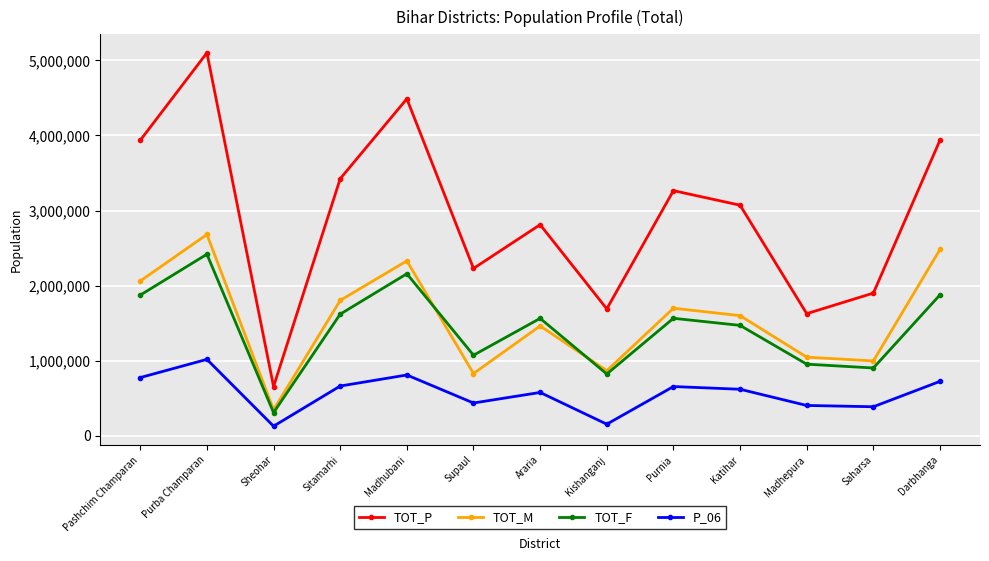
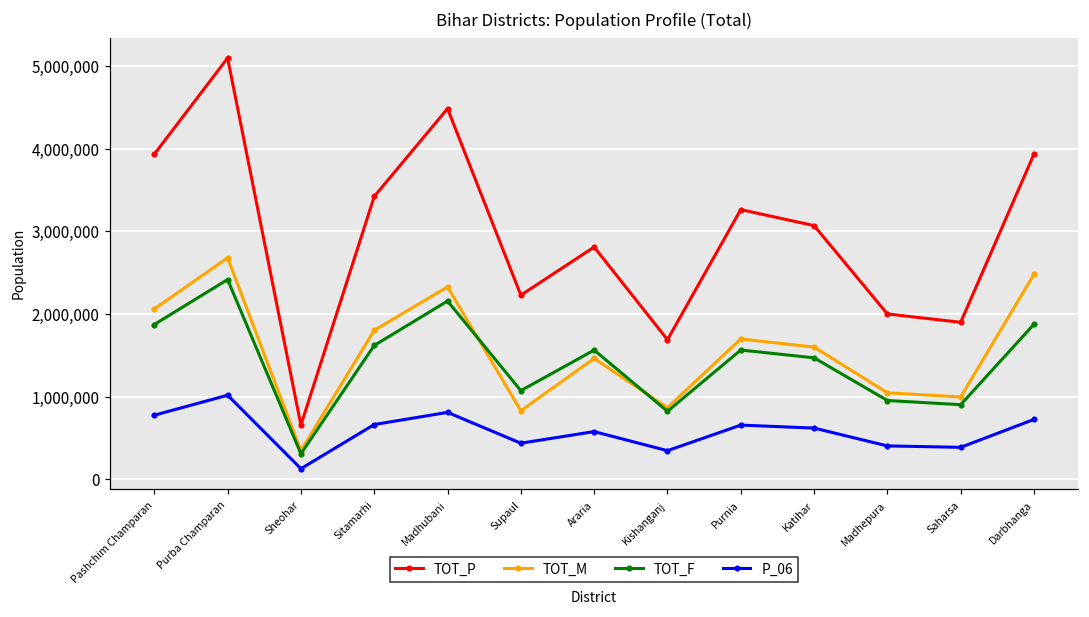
P_06, Kishanganj: 200,000 -> 300,000
TOT_P, Madhepura: 1,600,000 -> 2,000,000
